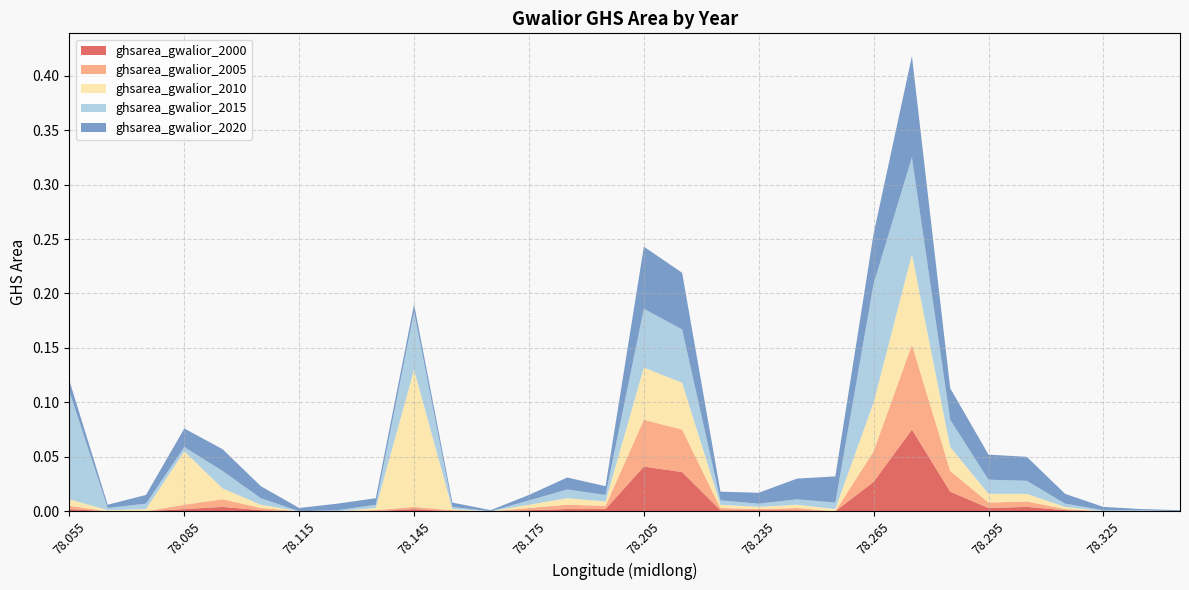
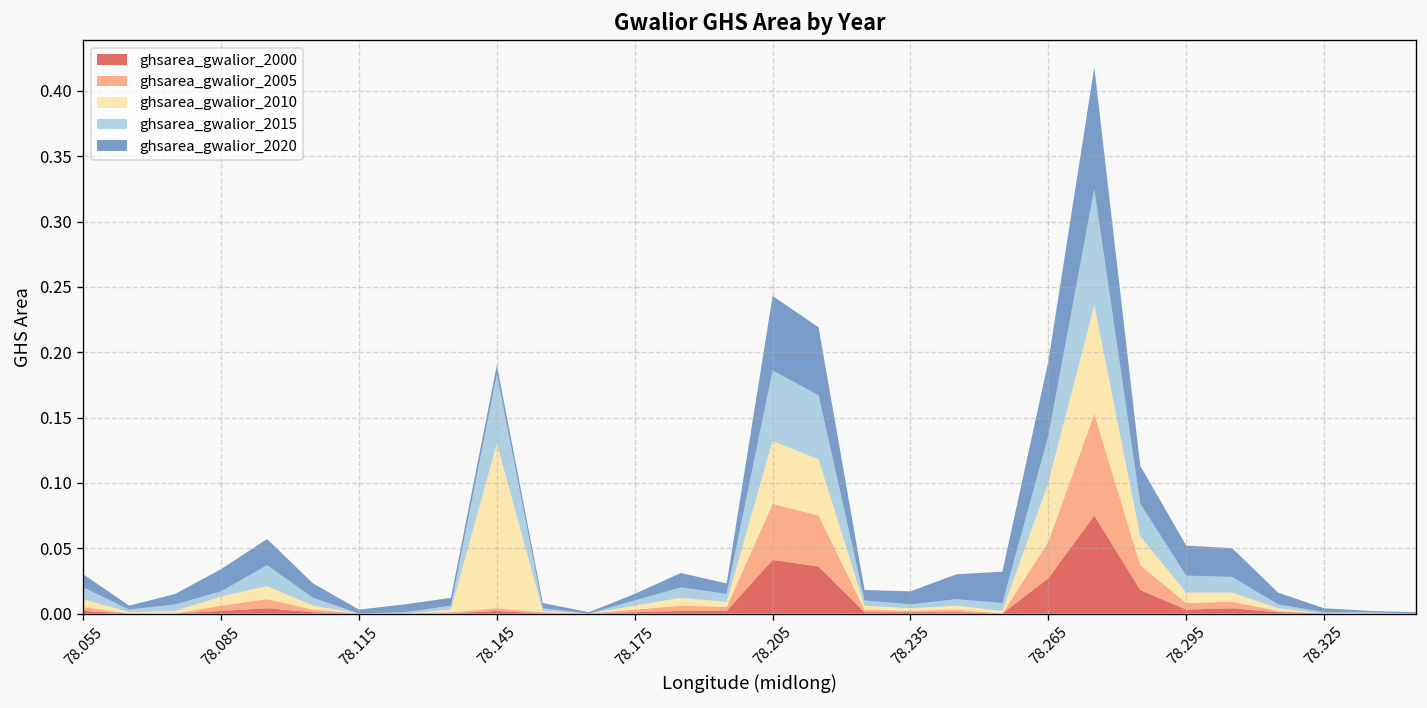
ghsarea_gwalior_2015, 78.055: 0.099 -> 0.009
ghsarea_gwalior_2010, 78.085: 0.049 -> 0.007
ghsarea_gwalior_2015, 78.265: 0.109 -> 0.036
ghsarea_gwalior_2020, 78.265: 0.046 -> 0.057
